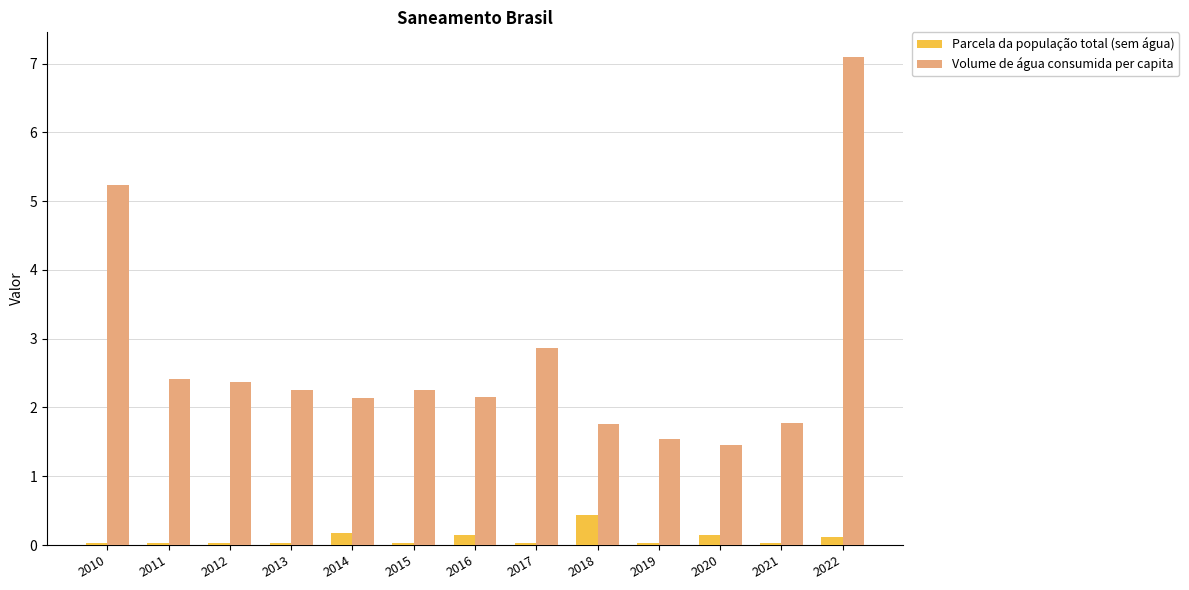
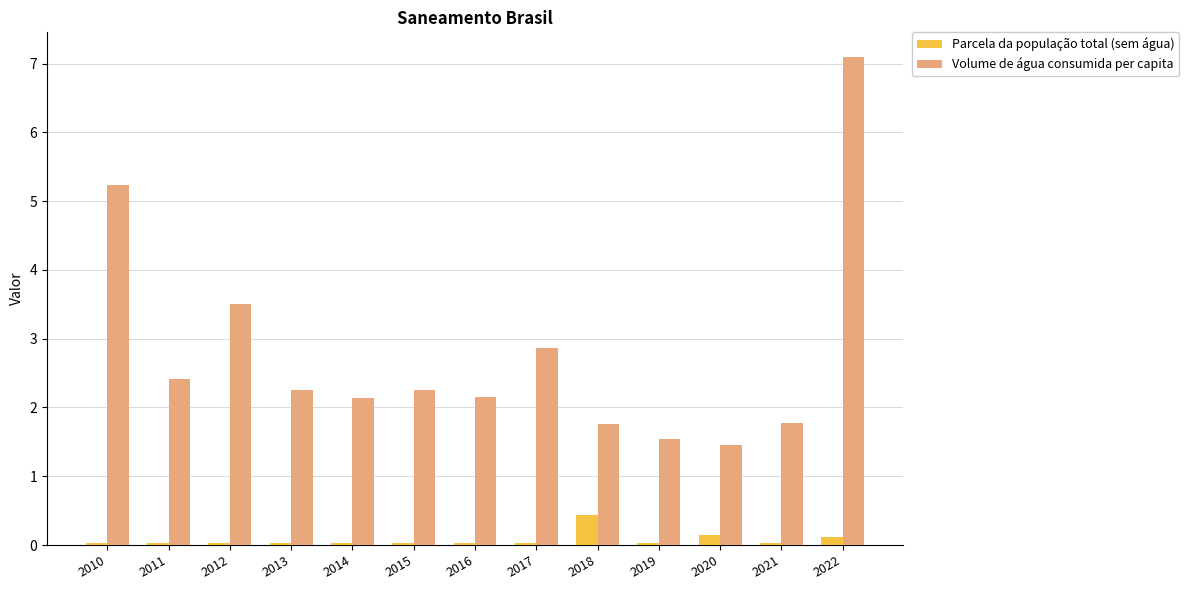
Volume de água consumida per capita, 2012: 2.4 -> 3.5
Parcela da população total (sem água), 2014: 0.2 -> 0.0
Parcela da população total (sem água), 2016: 0.2 -> 0.0
